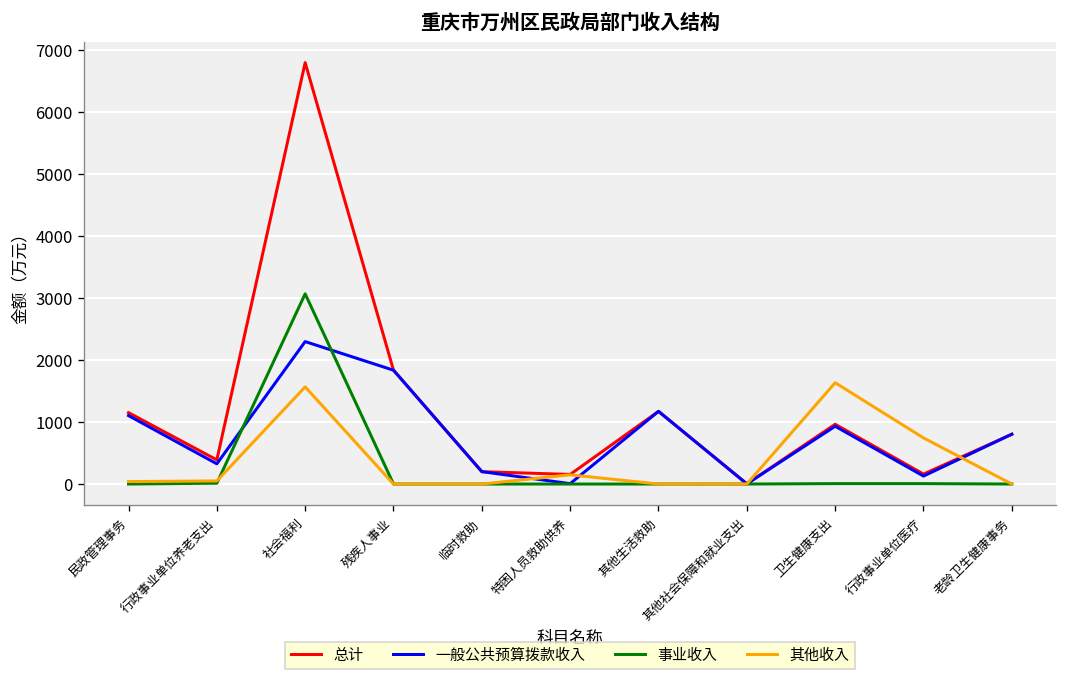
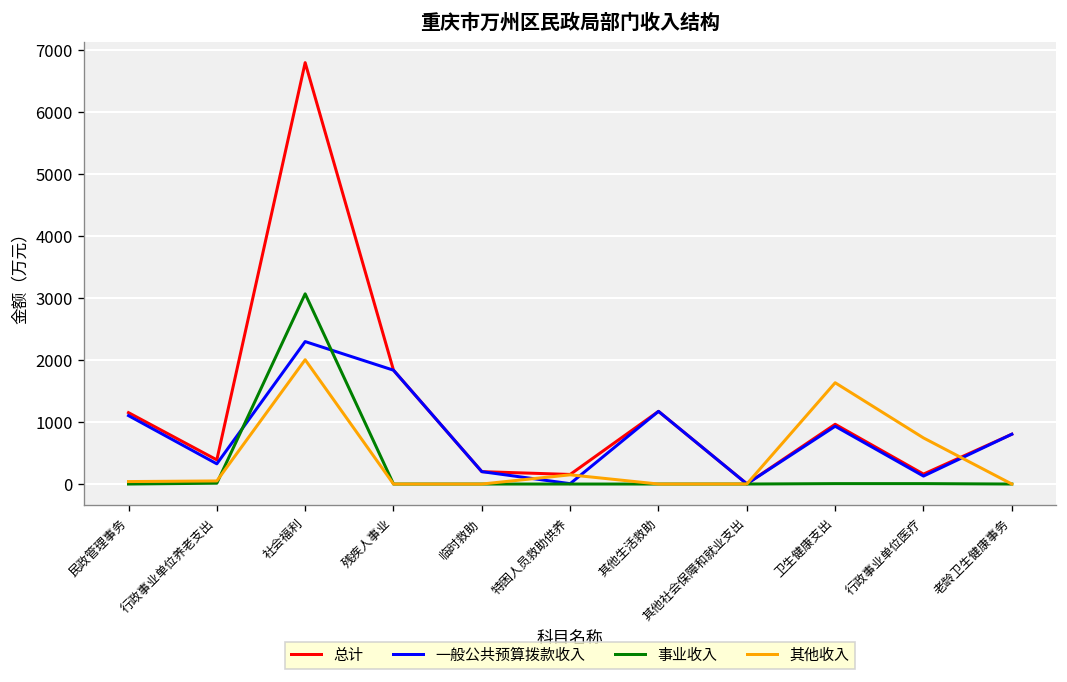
其他收入, 社会福利: 1600 -> 2000
